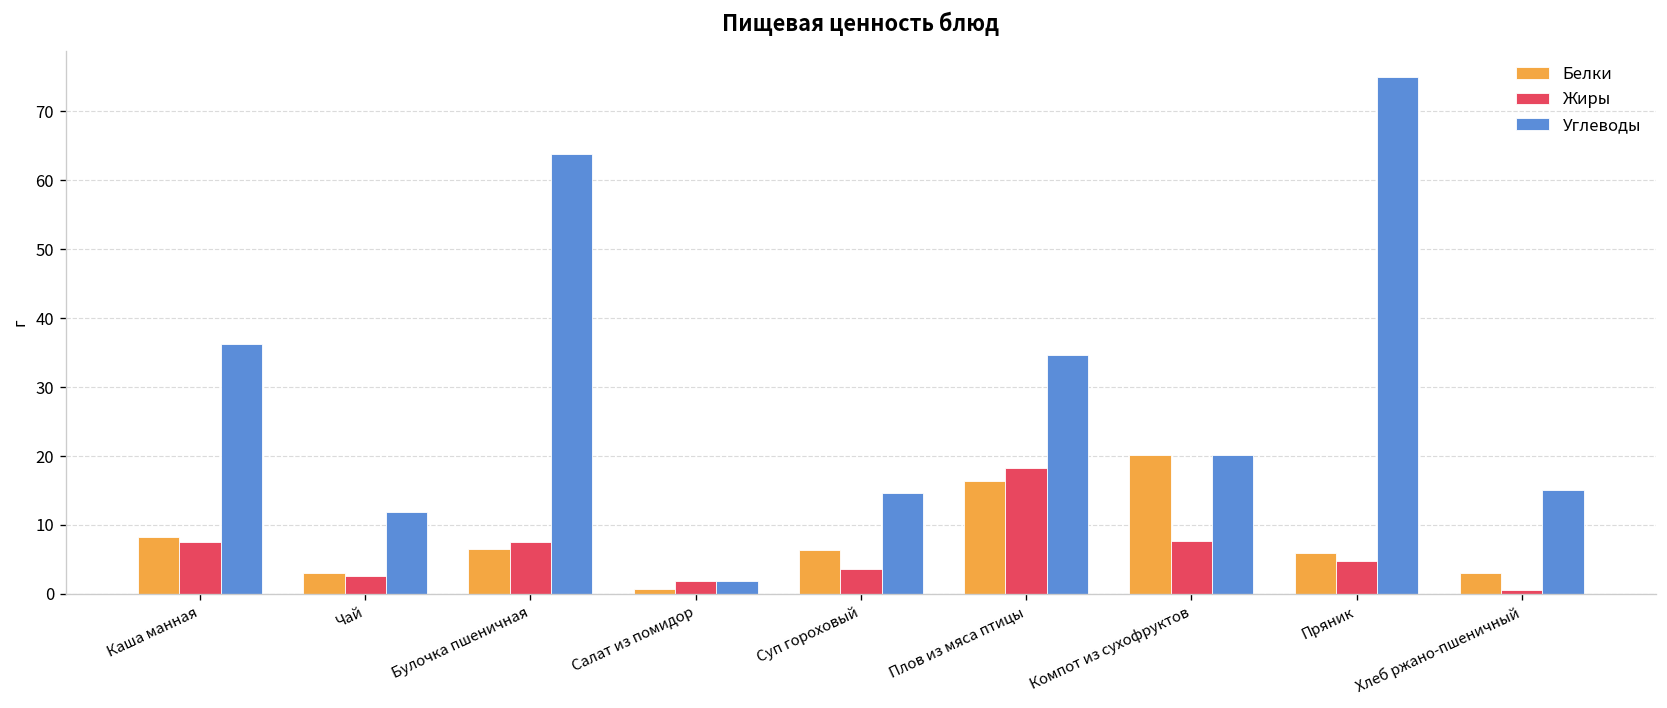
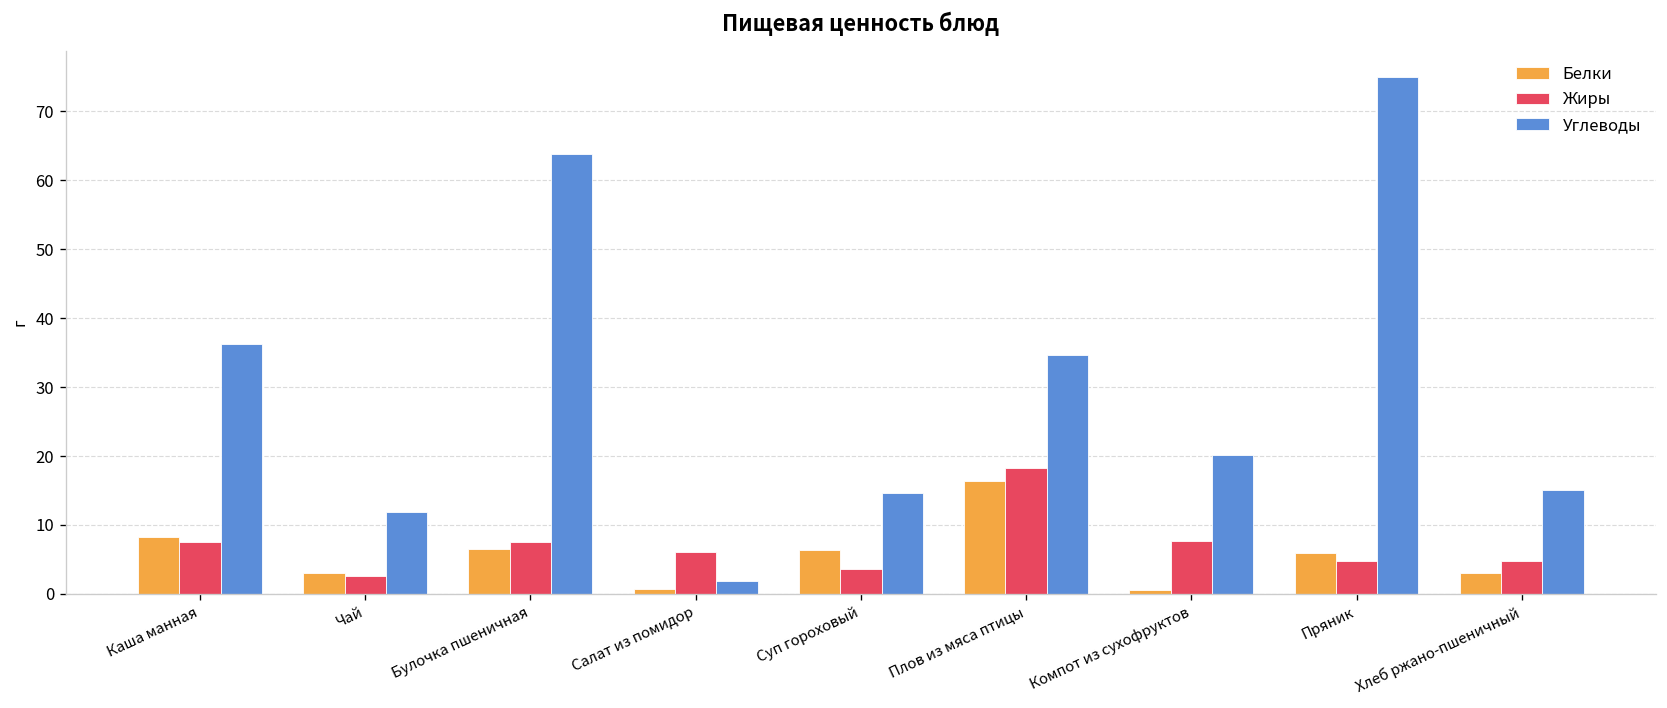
Жиры, Салат из помидор: 2 -> 6
Белки, Компот из сухофруктов: 20 -> 1
Жиры, Хлеб ржано-пшеничный: 1 -> 5
